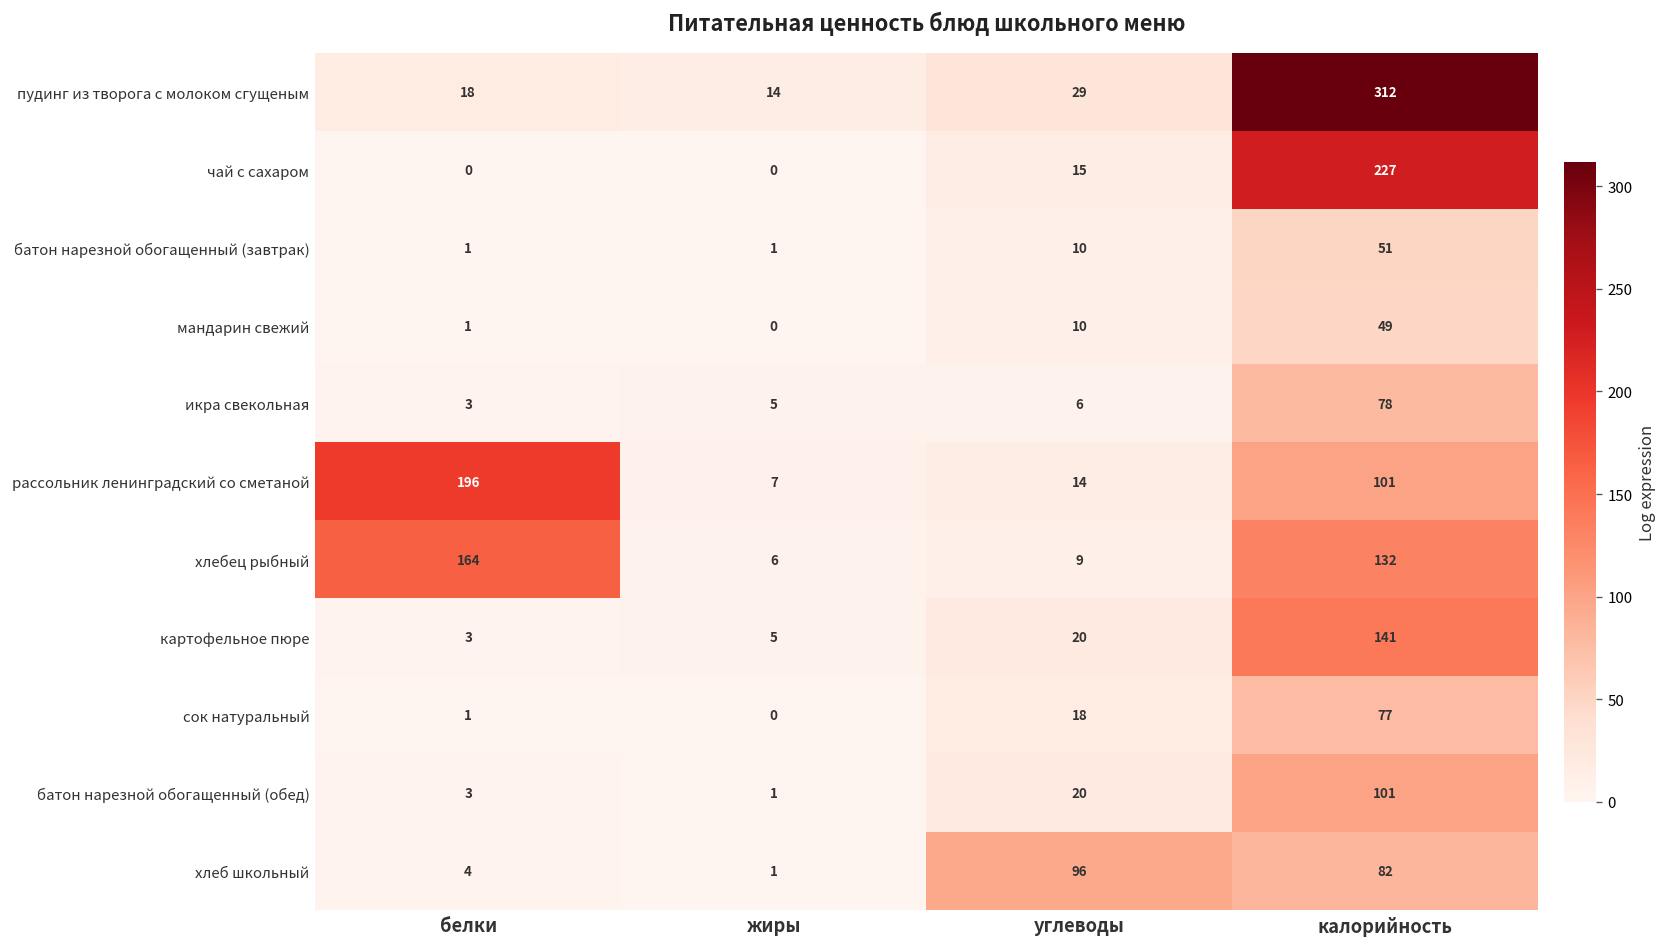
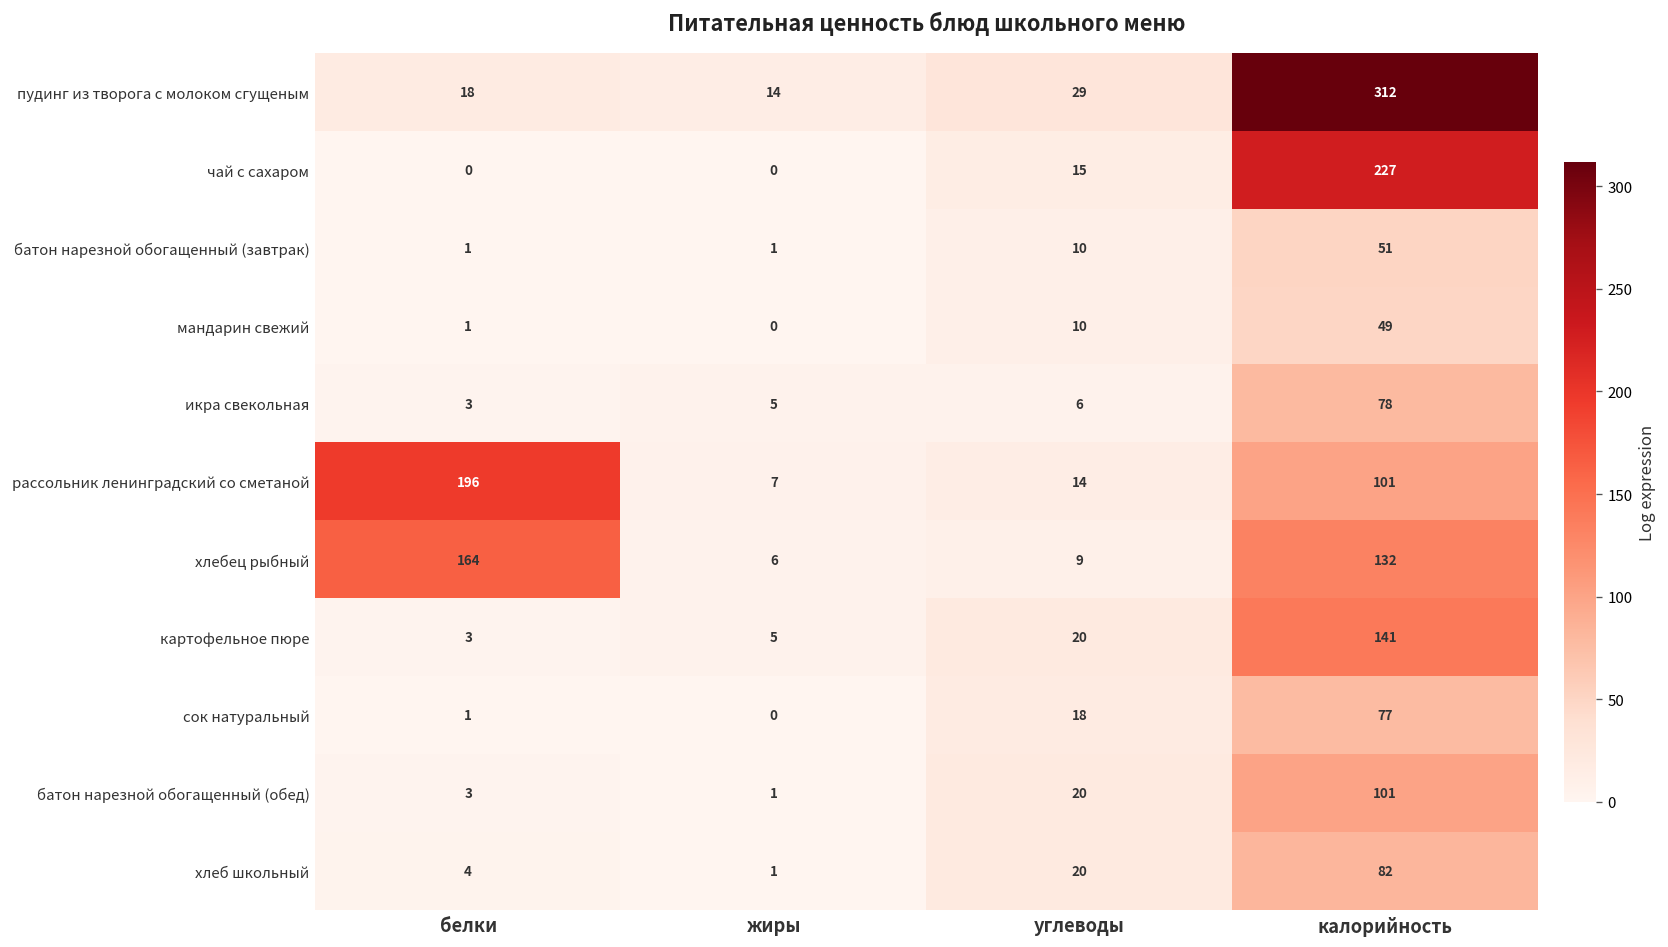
хлеб школьный, углеводы: 96 -> 20
